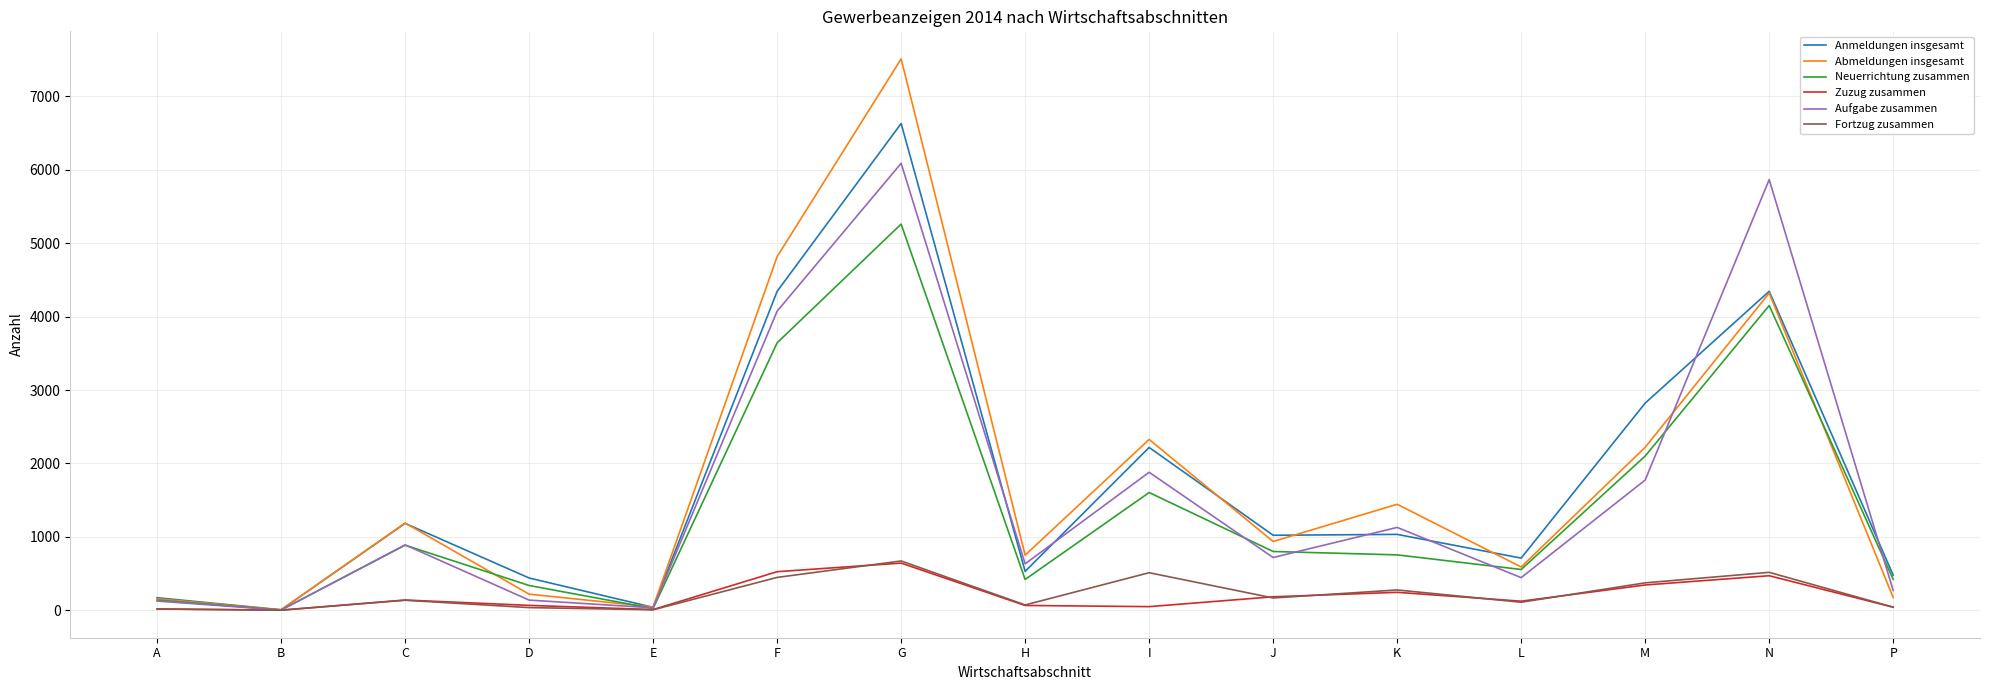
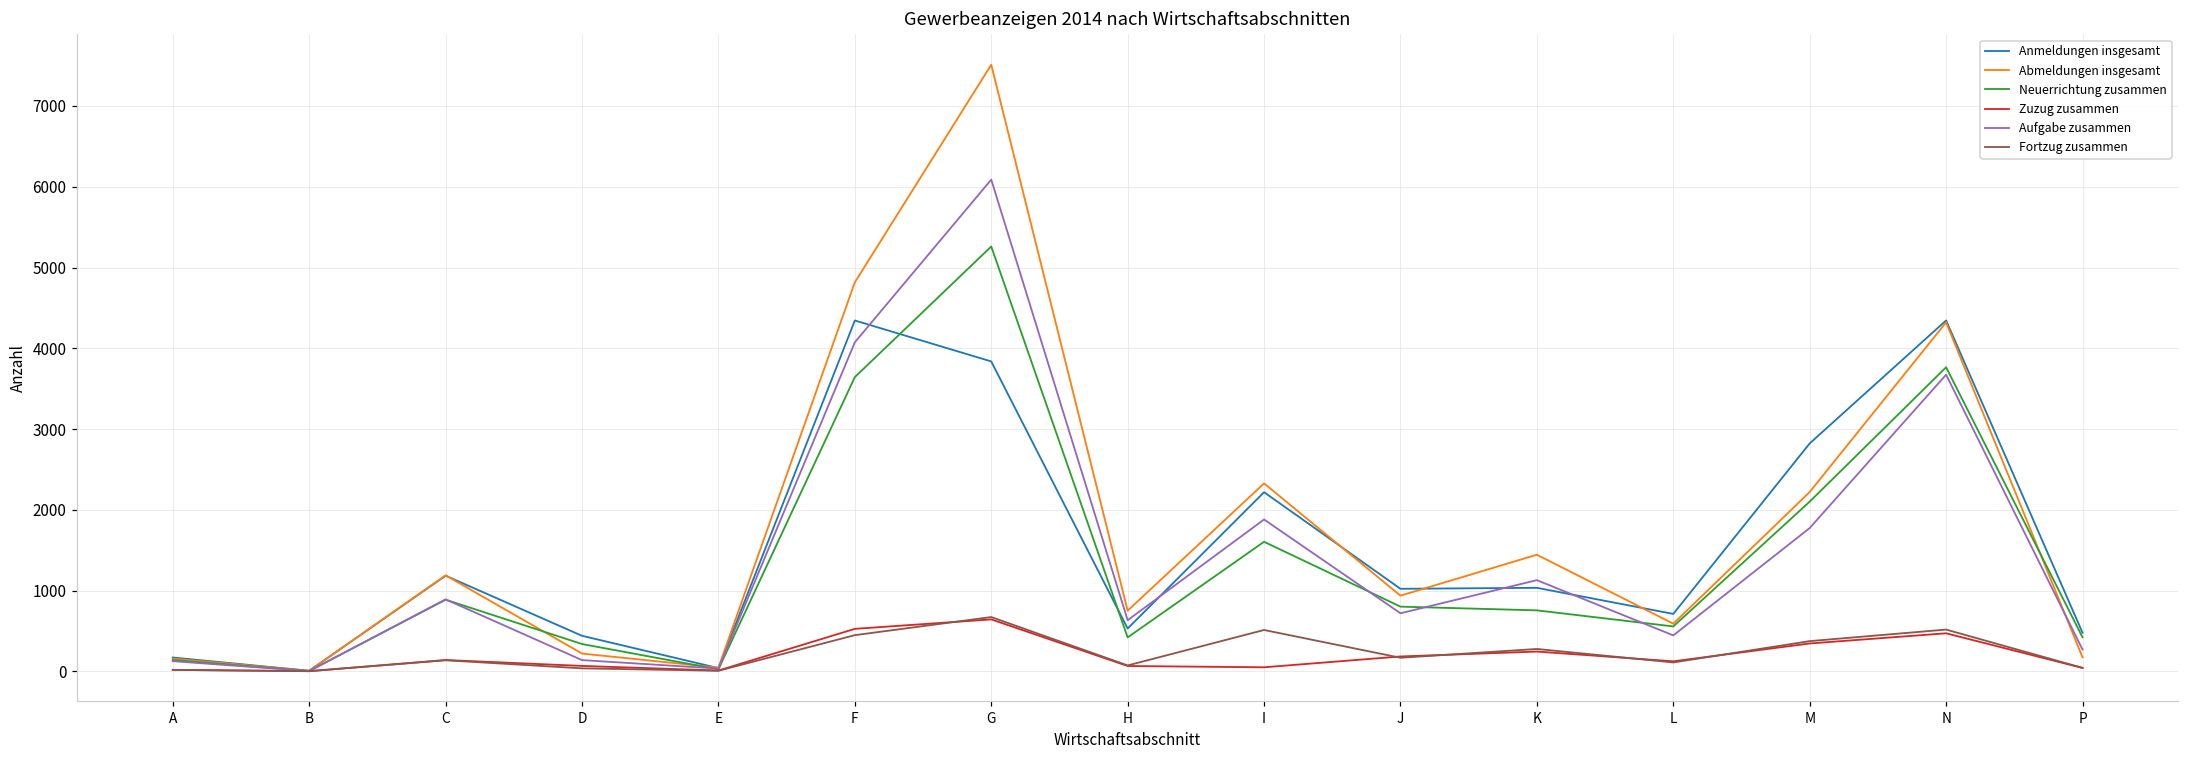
Anmeldungen insgesamt, G: 6600 -> 3800
Neuerrichtung zusammen, N: 4200 -> 3800
Aufgabe zusammen, N: 5900 -> 3700
